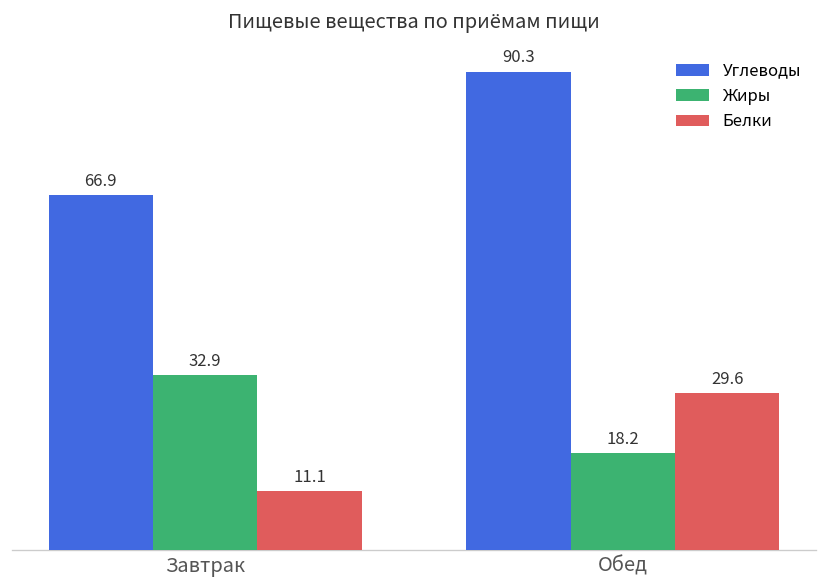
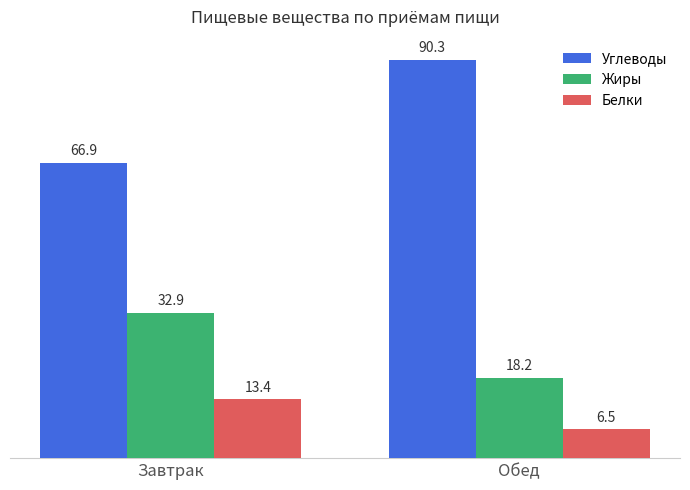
Белки, Завтрак: 11.1 -> 13.4
Белки, Обед: 29.6 -> 6.5
